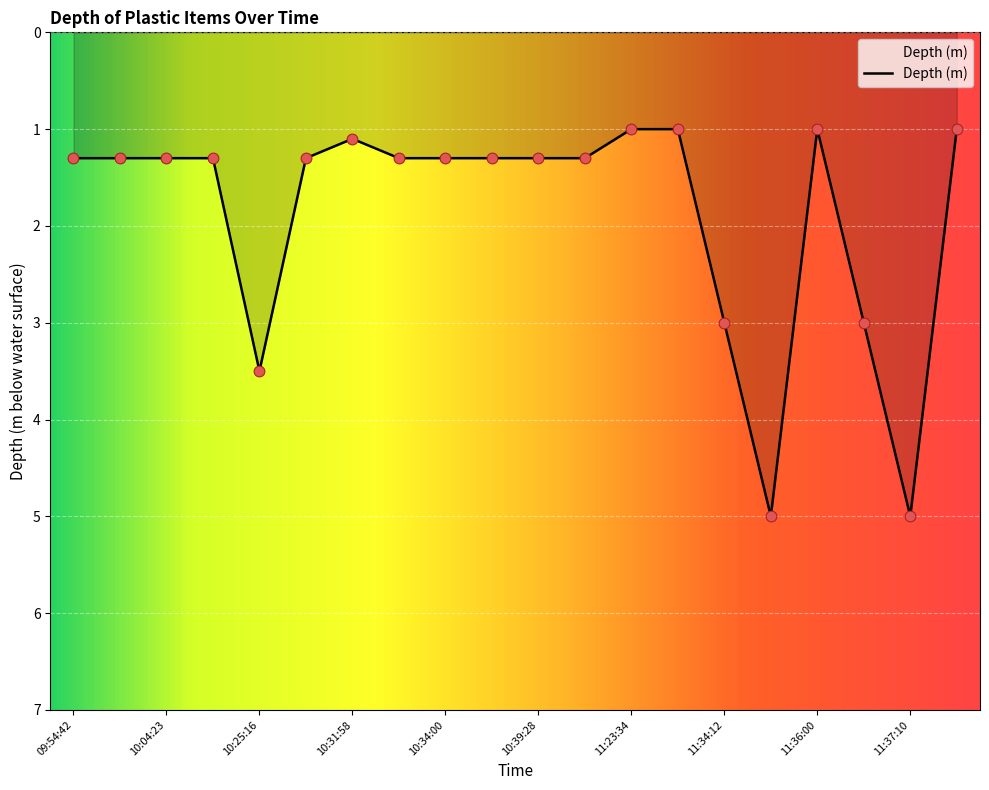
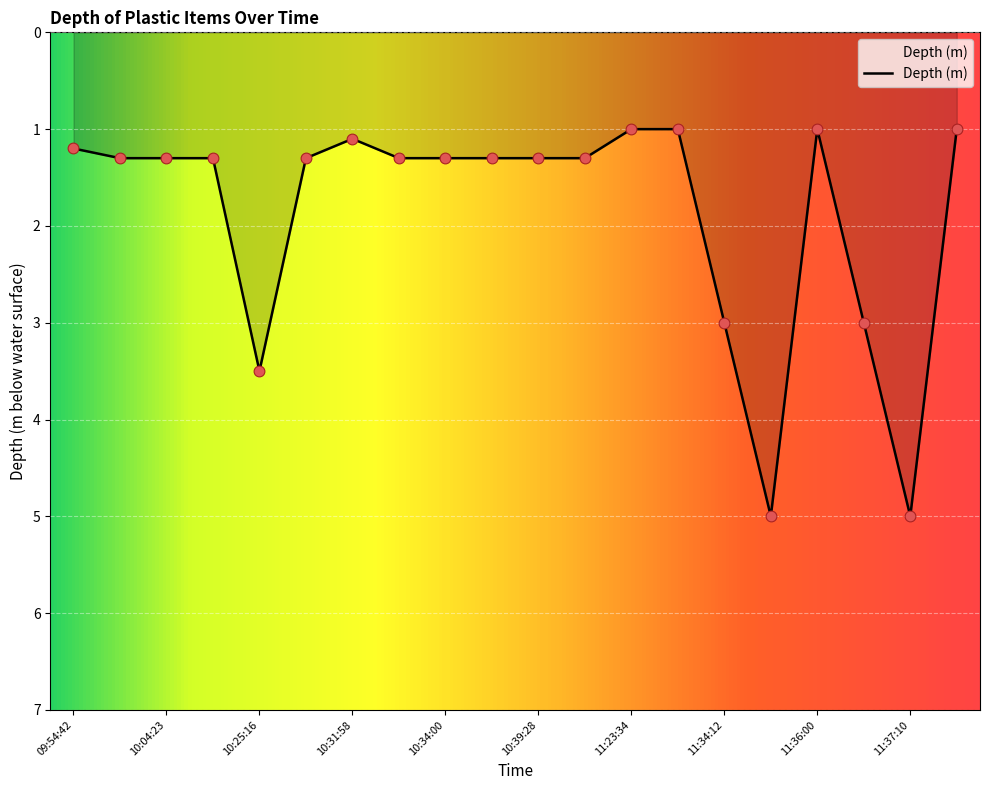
09:54:42: 1.3 -> 1.2
